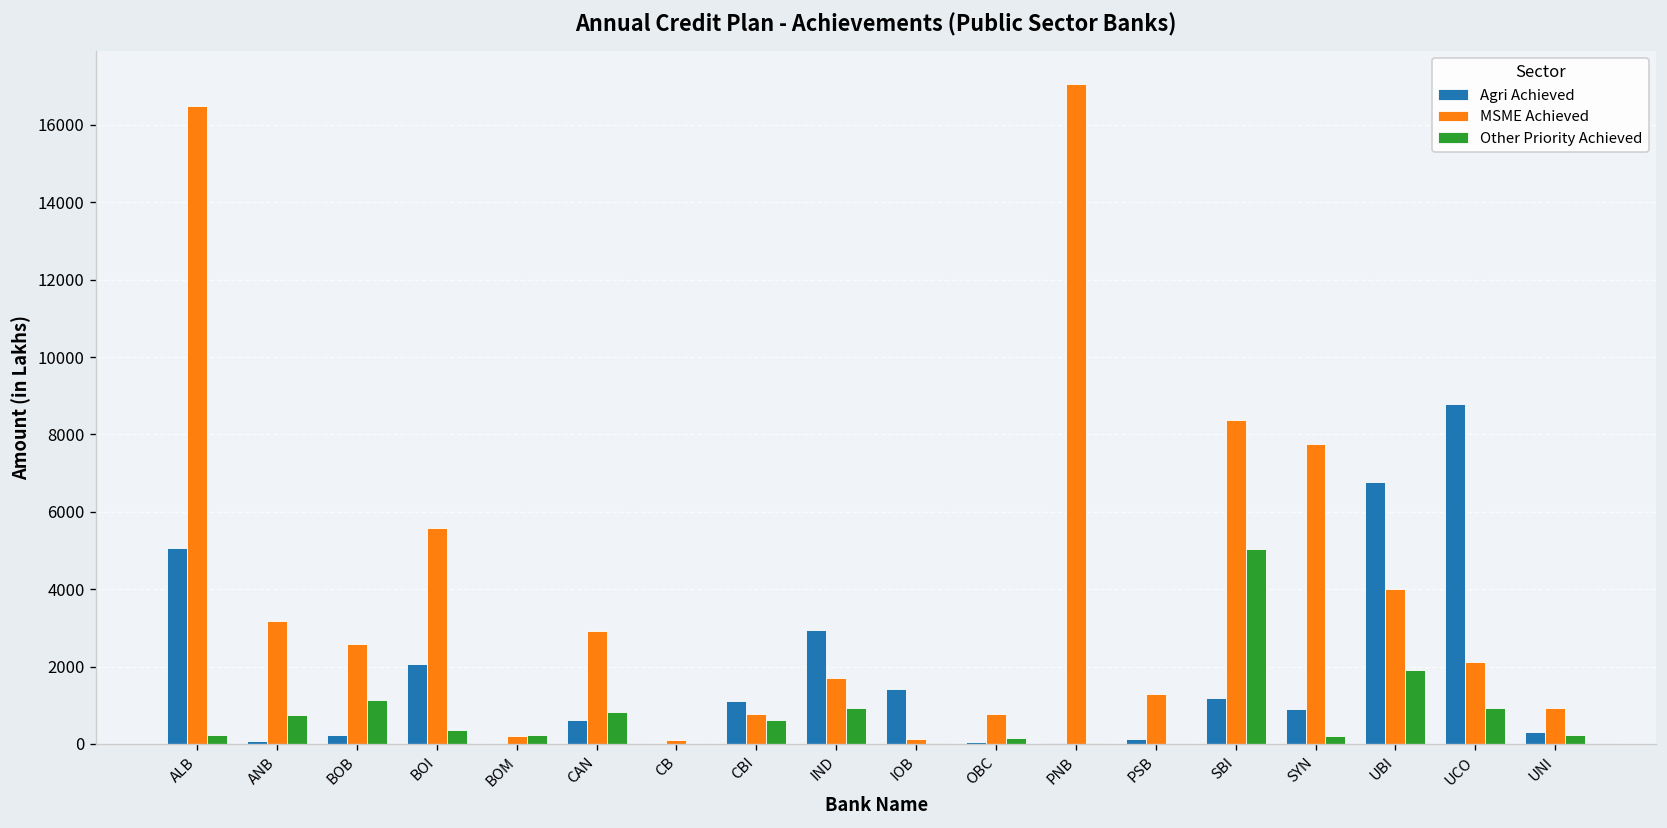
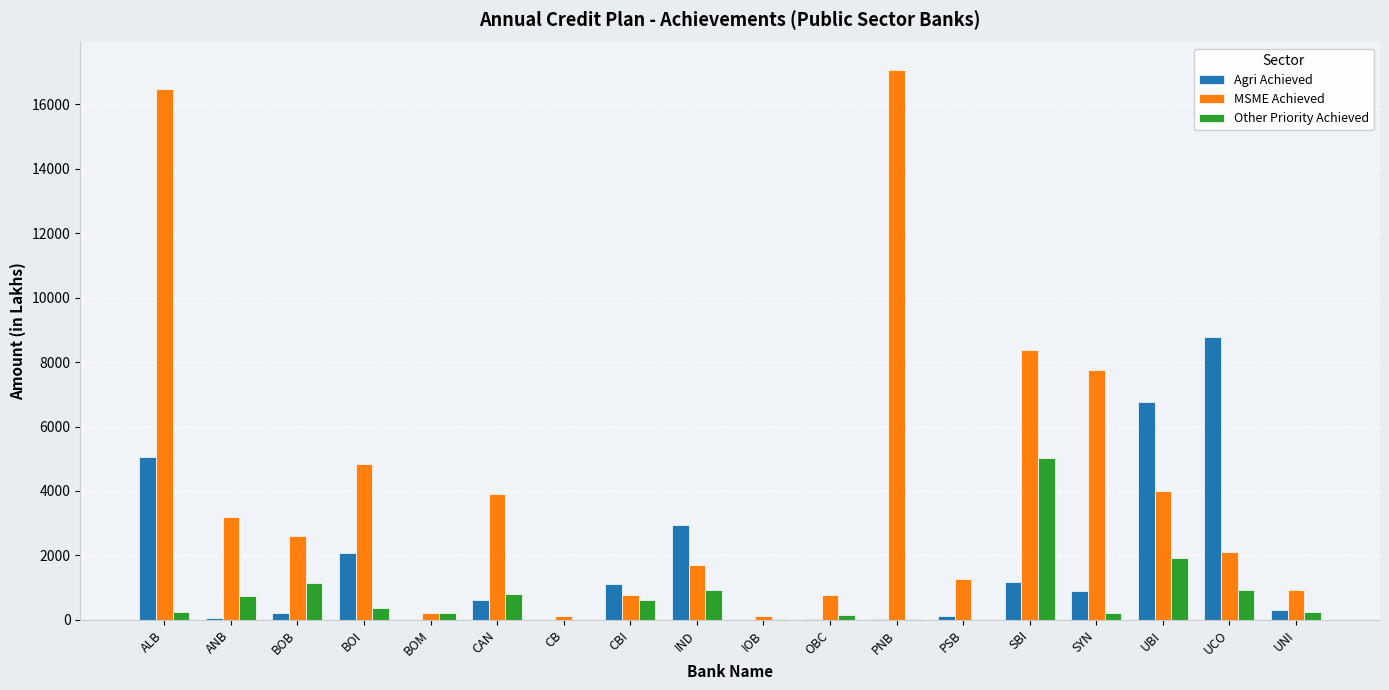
MSME Achieved, BOI: 5600 -> 4900
MSME Achieved, CAN: 2900 -> 3900
Agri Achieved, IOB: 1400 -> 0
